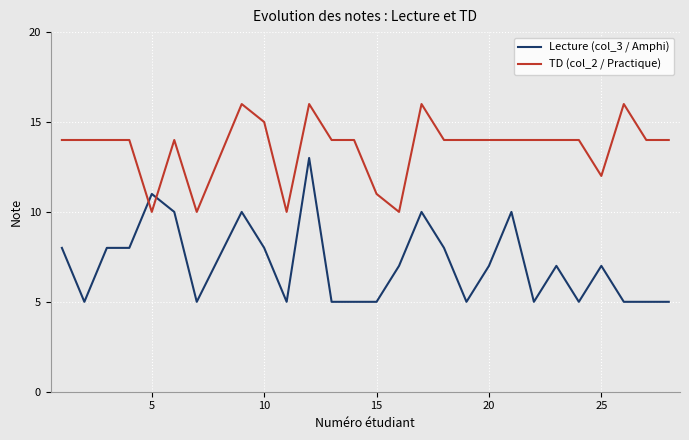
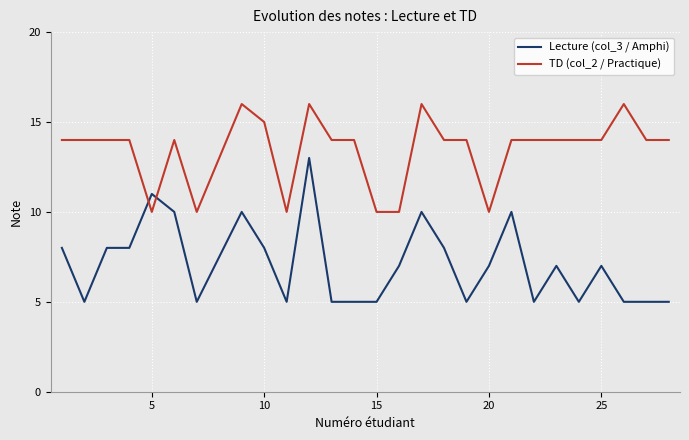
TD (col_2 / Practique), 15: 11 -> 10
TD (col_2 / Practique), 20: 14 -> 10
TD (col_2 / Practique), 25: 12 -> 14
